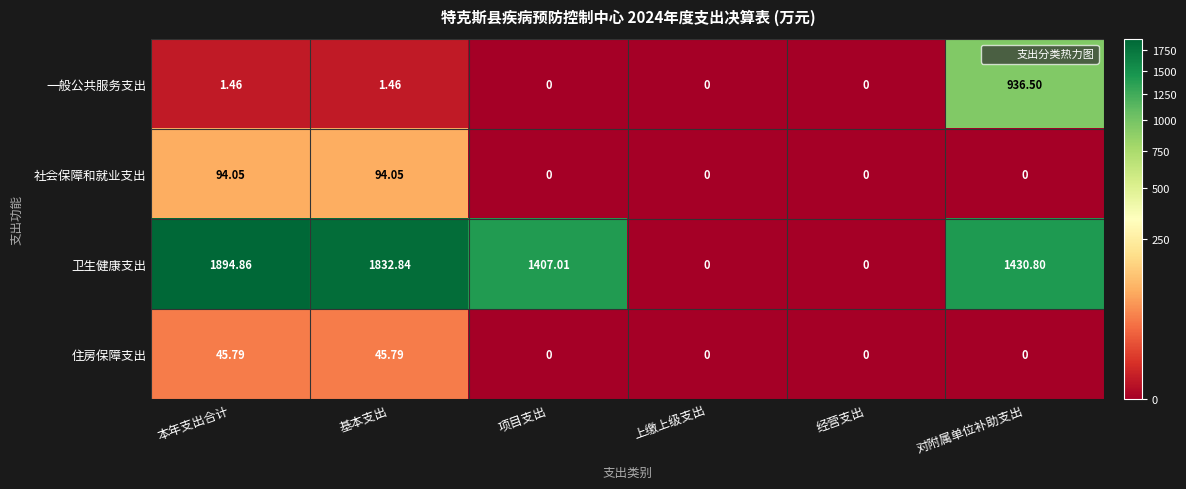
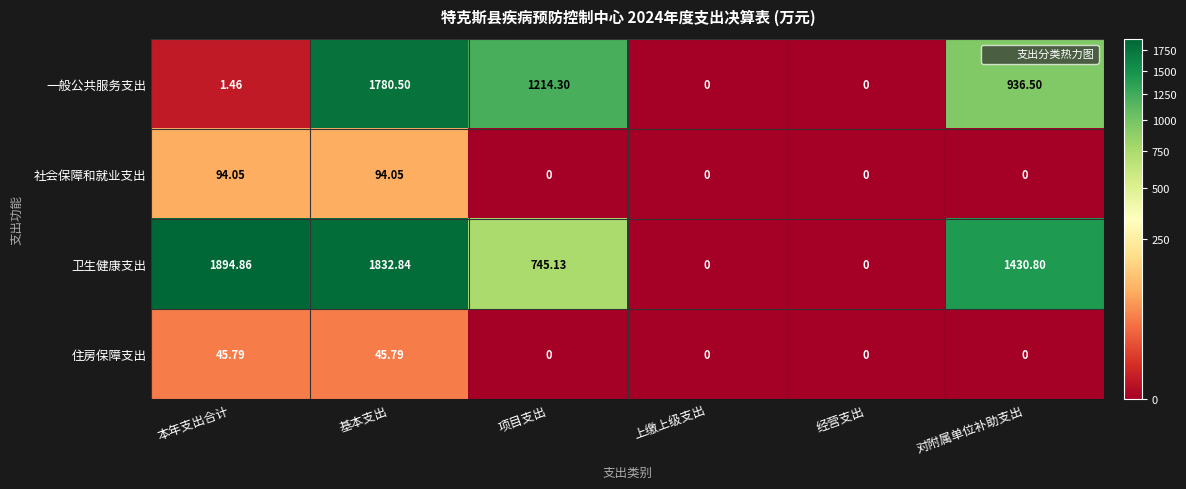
一般公共服务支出, 基本支出: 1.46 -> 1780.50
一般公共服务支出, 项目支出: 0 -> 1214.30
卫生健康支出, 项目支出: 1407.01 -> 745.13
